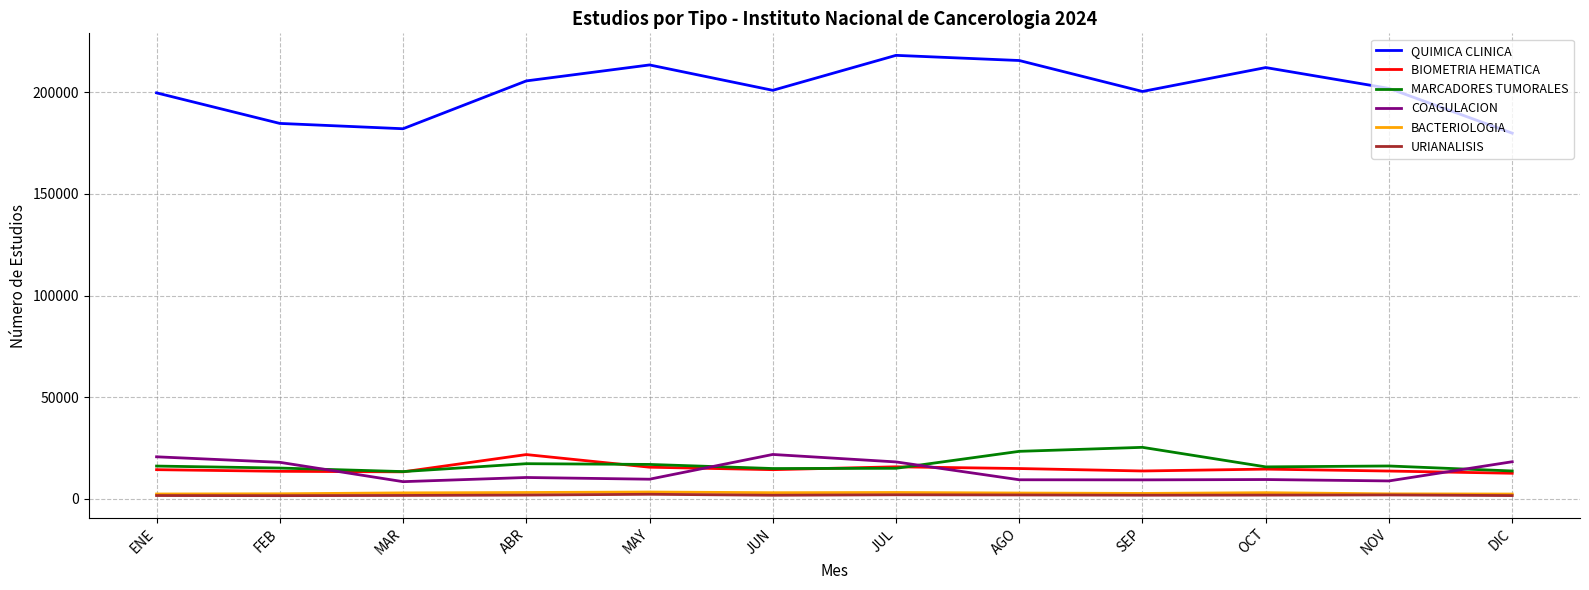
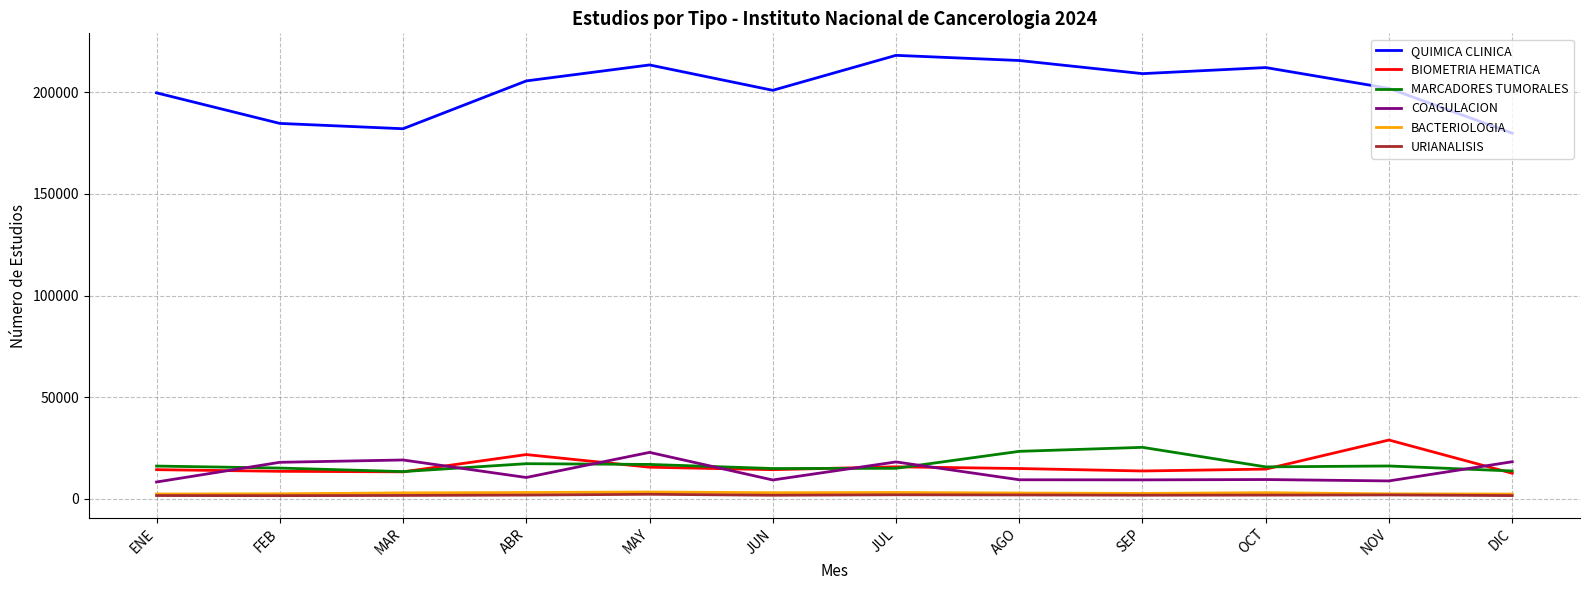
COAGULACION, ENE: 21000 -> 8000
COAGULACION, MAR: 8000 -> 19000
COAGULACION, MAY: 10000 -> 23000
COAGULACION, JUN: 22000 -> 9000
QUIMICA CLINICA, SEP: 200000 -> 209000
BIOMETRIA HEMATICA, NOV: 14000 -> 29000
